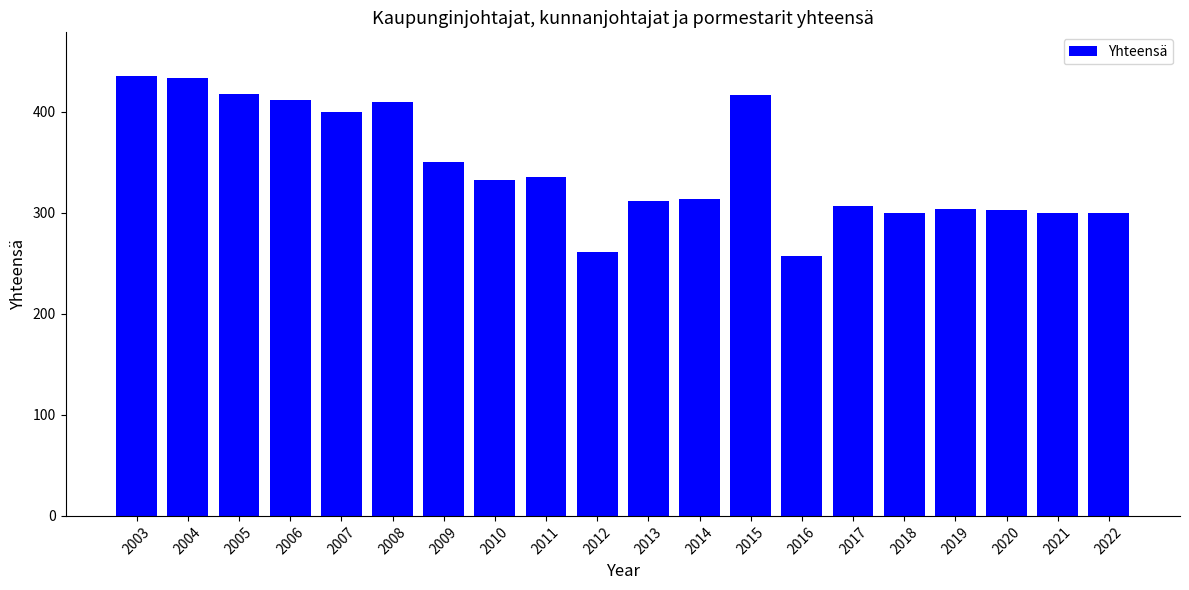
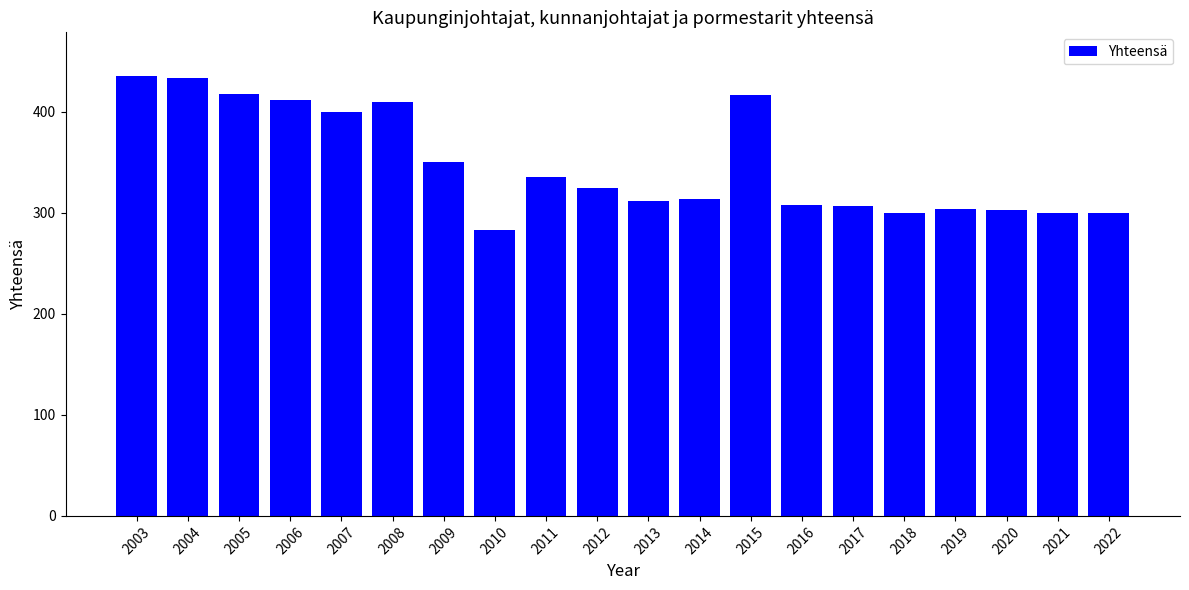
2010: 332 -> 283
2012: 261 -> 324
2016: 257 -> 308
